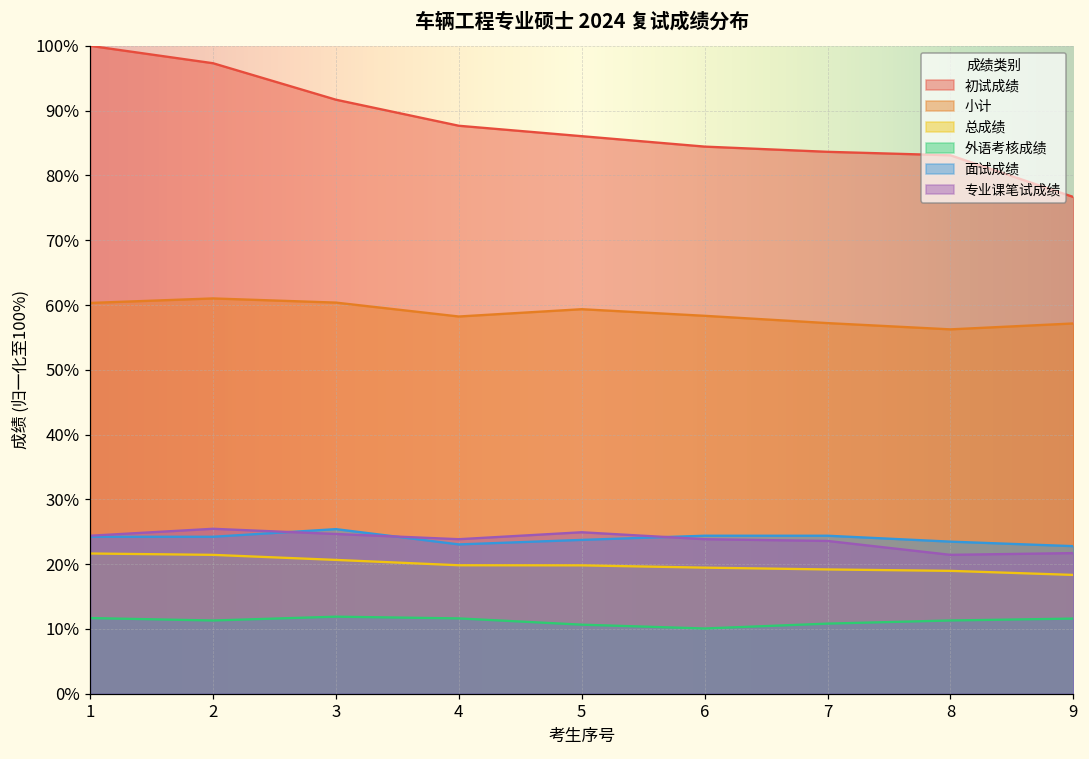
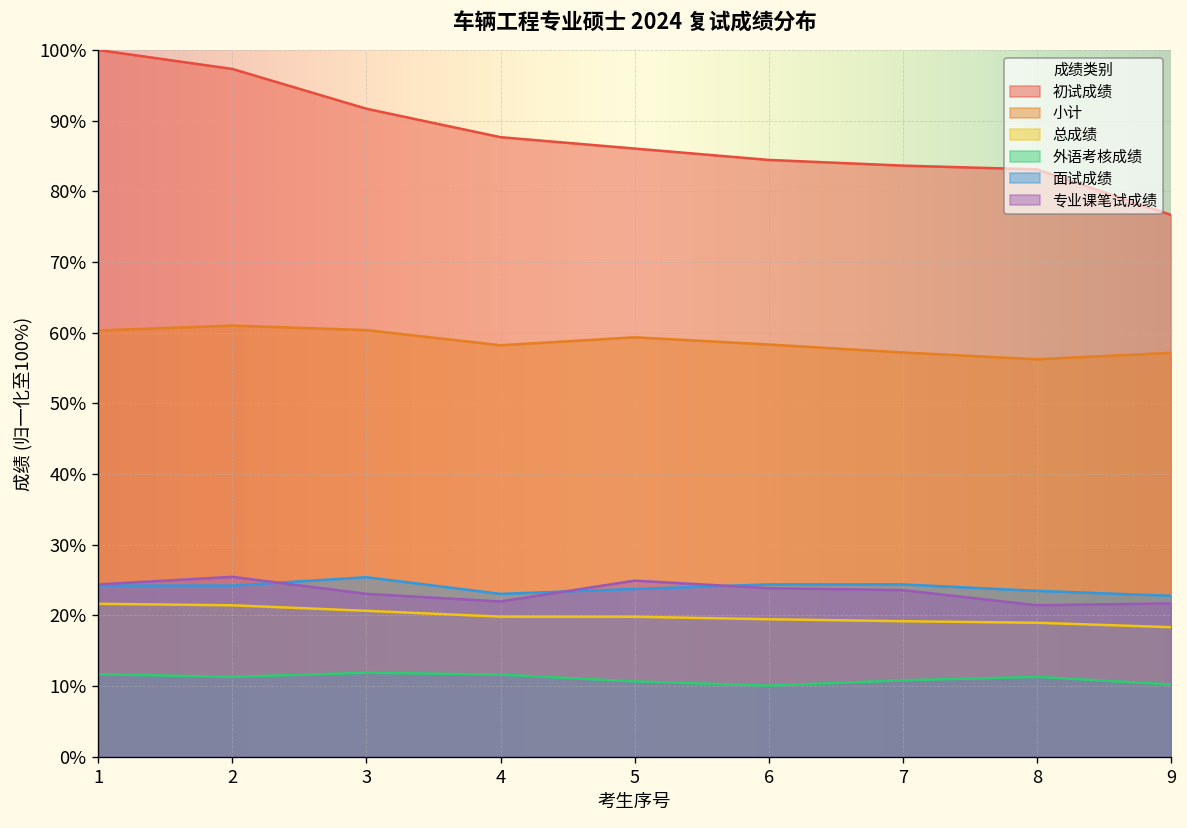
专业课笔试成绩, 3: 25% -> 23%
专业课笔试成绩, 4: 24% -> 22%
外语考核成绩, 9: 12% -> 10%
